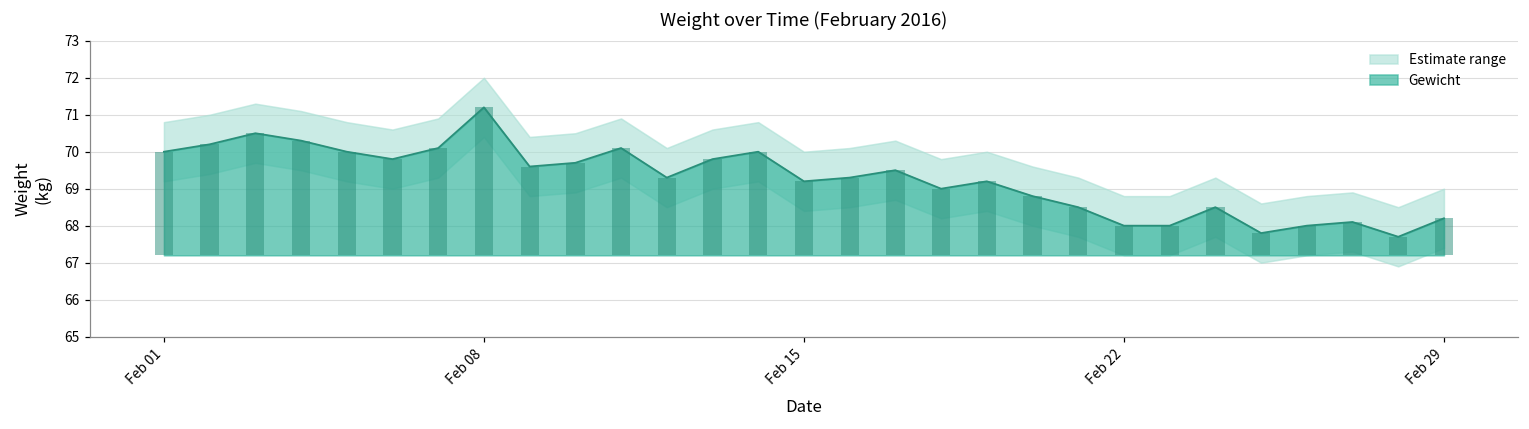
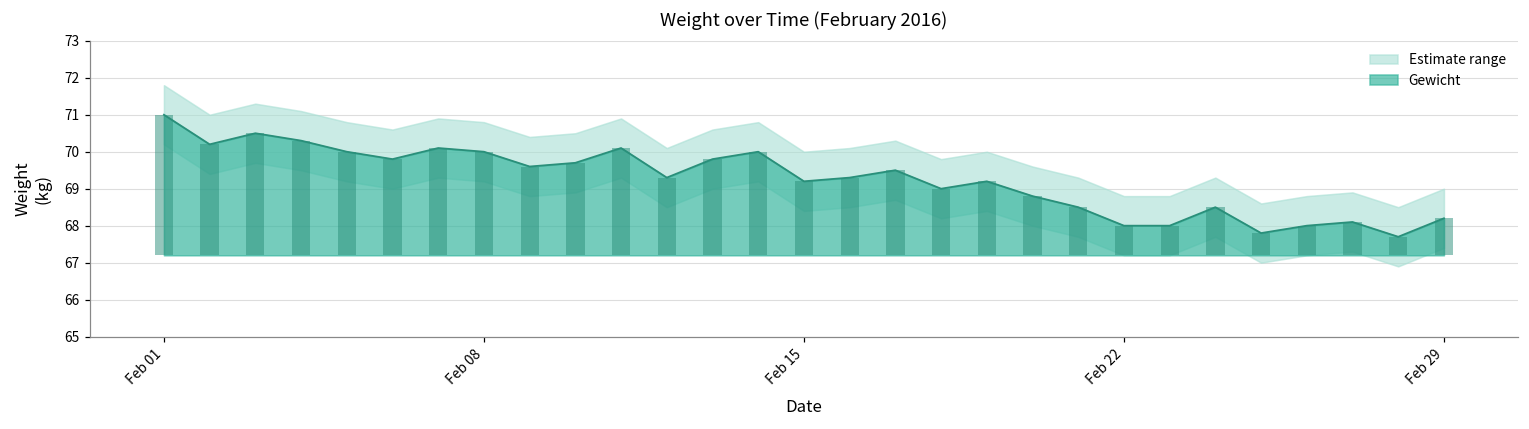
Gewicht, Feb 01: 70 -> 71
Gewicht, Feb 08: 71.2 -> 70.0
